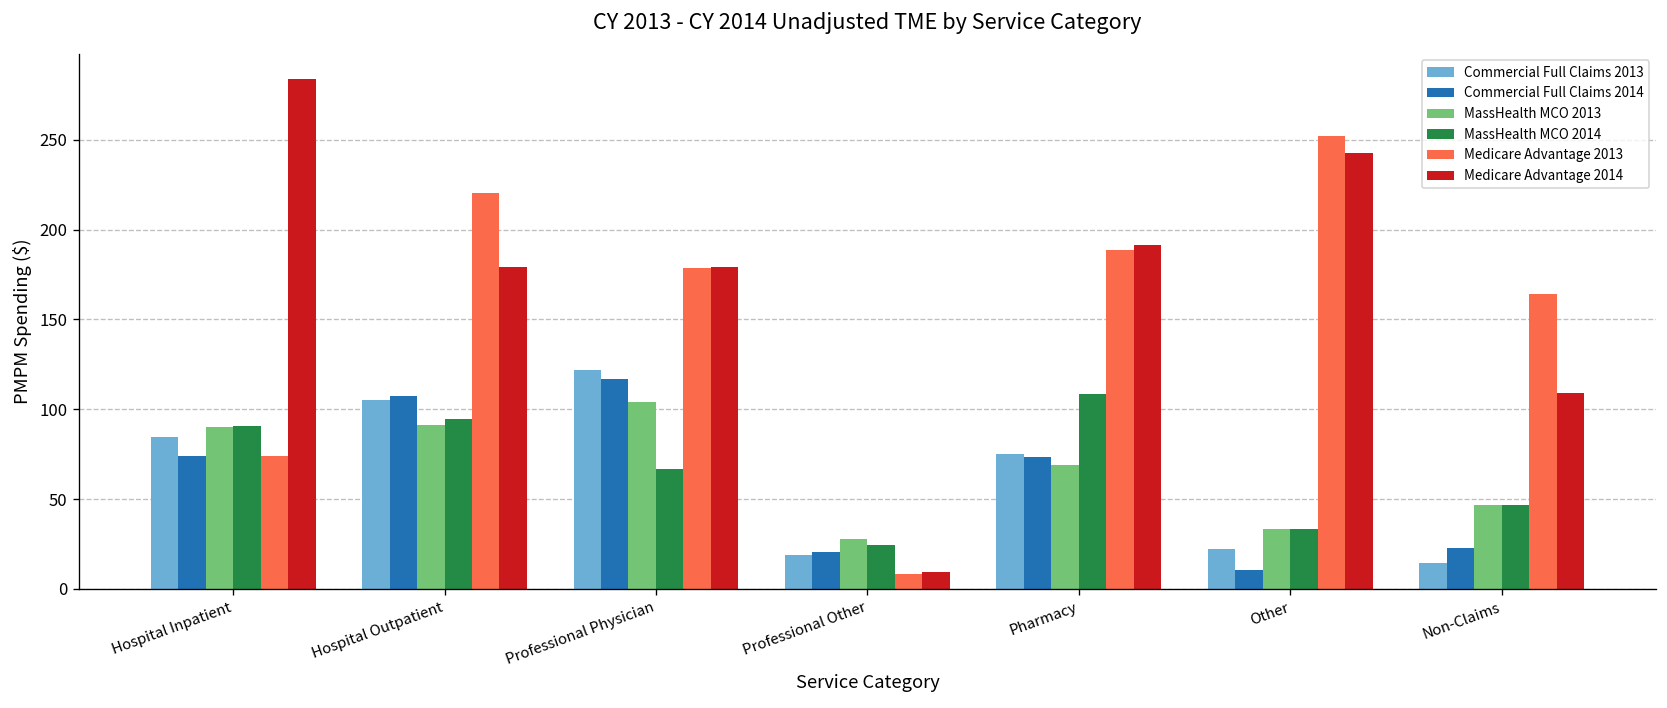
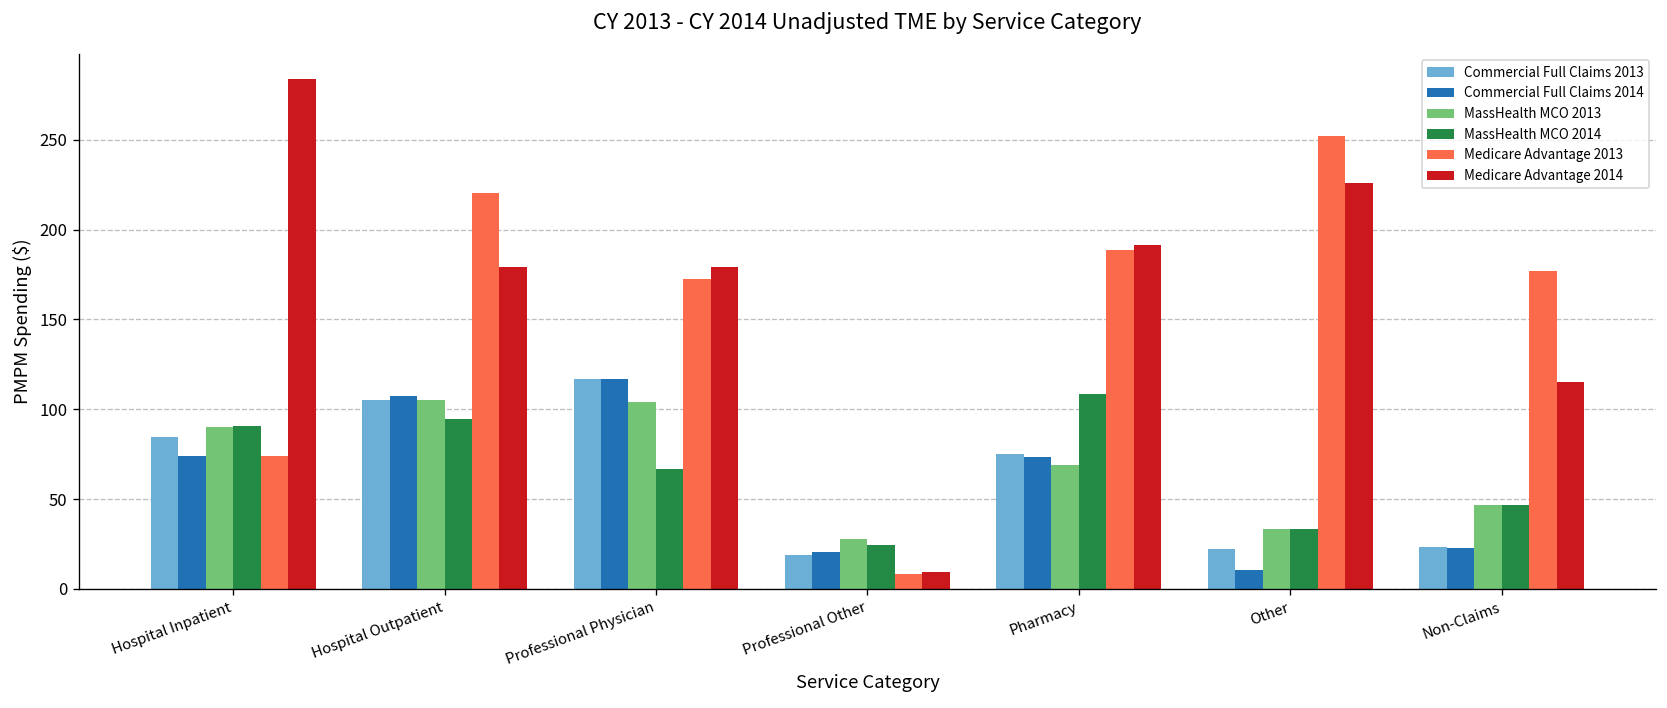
MassHealth MCO 2013, Hospital Outpatient: 91 -> 105
Commercial Full Claims 2013, Professional Physician: 122 -> 117
Medicare Advantage 2013, Professional Physician: 179 -> 172
Medicare Advantage 2014, Other: 243 -> 226
Commercial Full Claims 2013, Non-Claims: 15 -> 24
Medicare Advantage 2013, Non-Claims: 164 -> 177
Medicare Advantage 2014, Non-Claims: 109 -> 115
